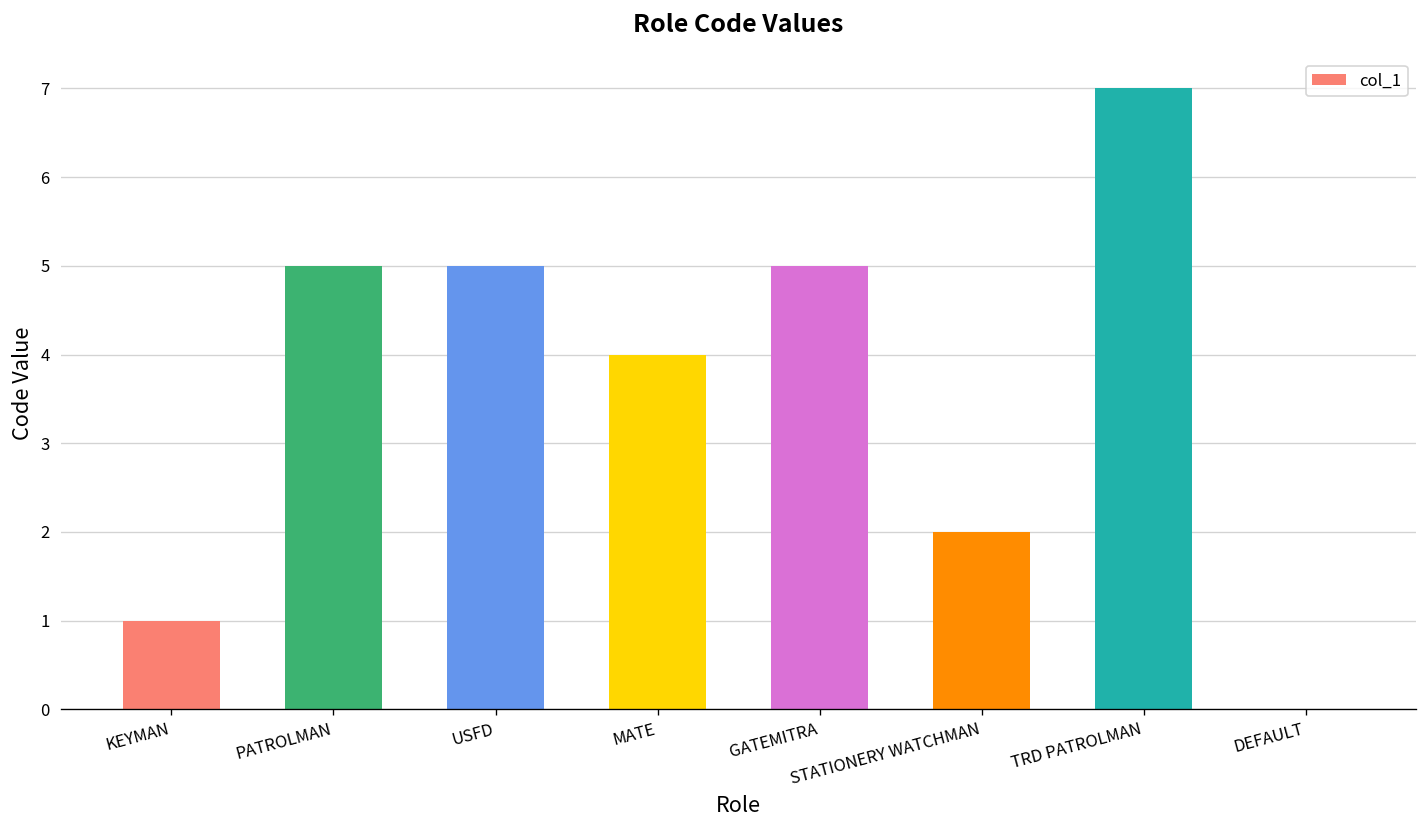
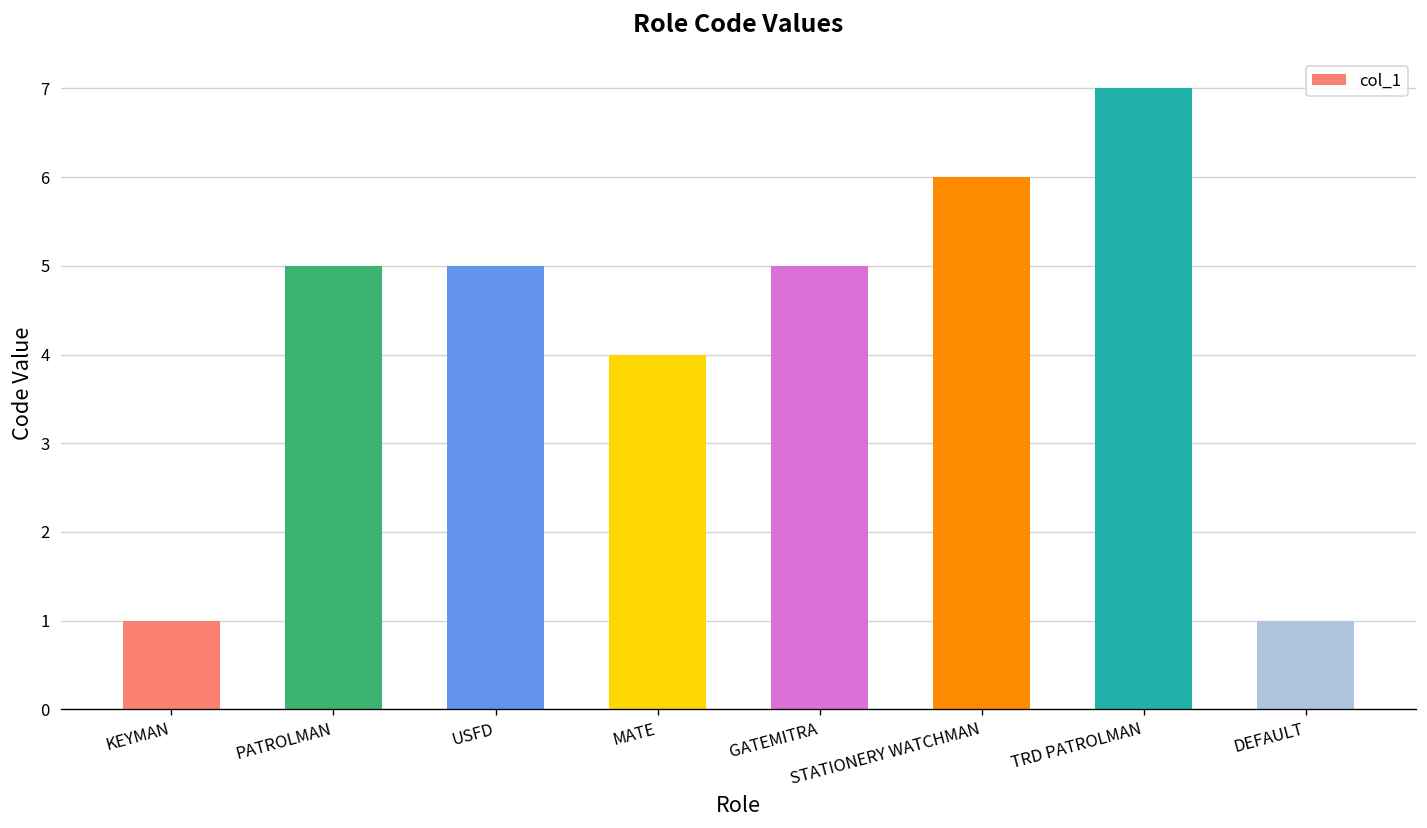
STATIONERY WATCHMAN: 2 -> 6
DEFAULT: 0 -> 1
